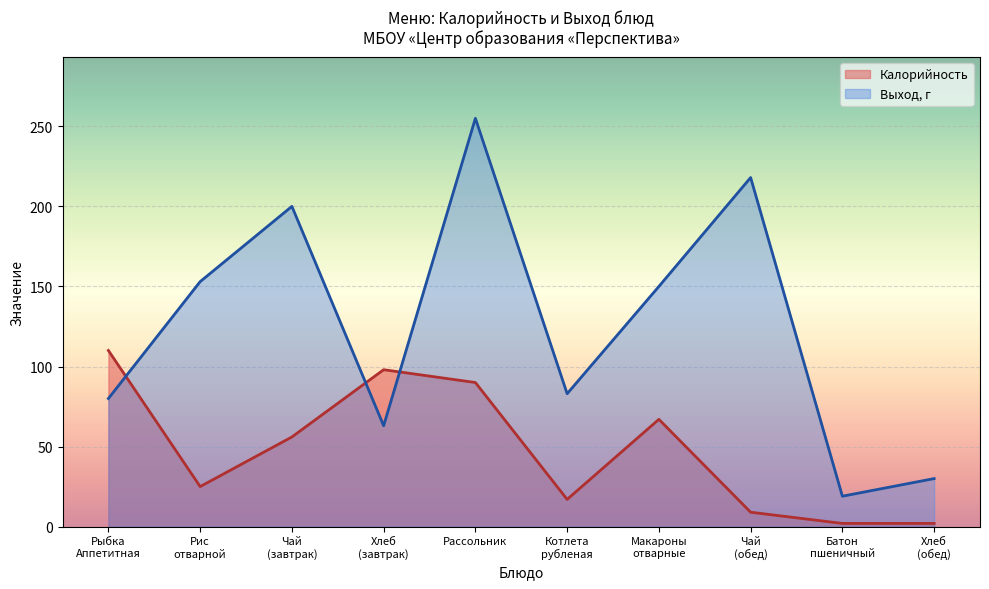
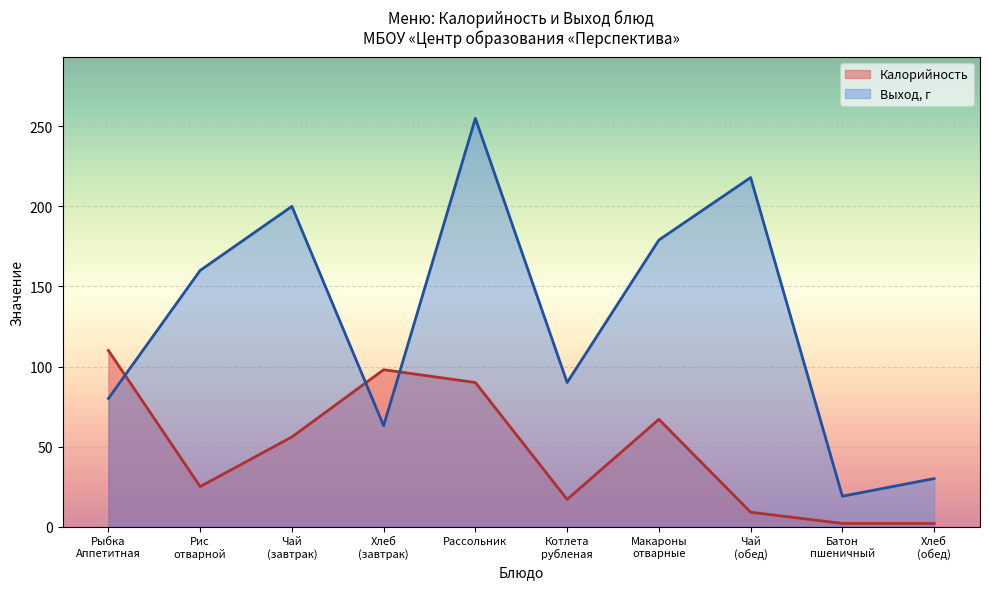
Выход, г, Рис отварной: 153 -> 160
Выход, г, Котлета рубленая: 83 -> 90
Выход, г, Макароны отварные: 150 -> 179
